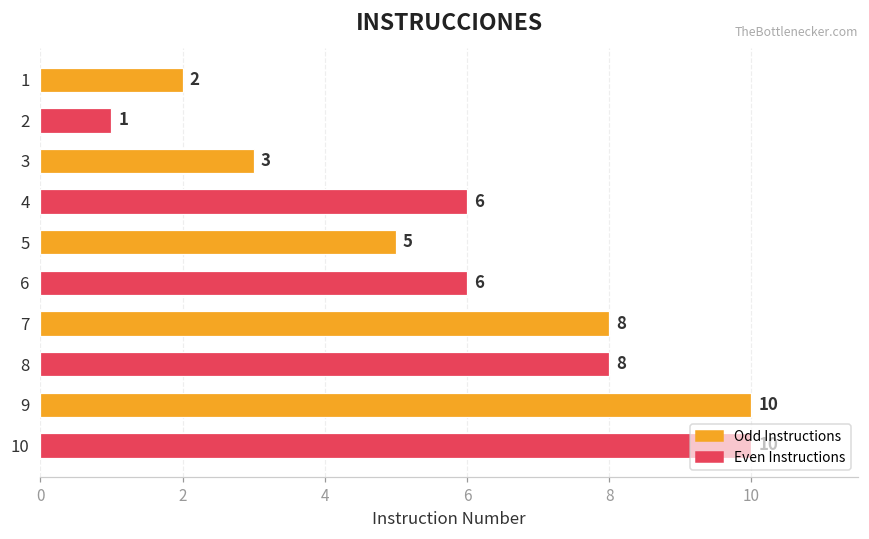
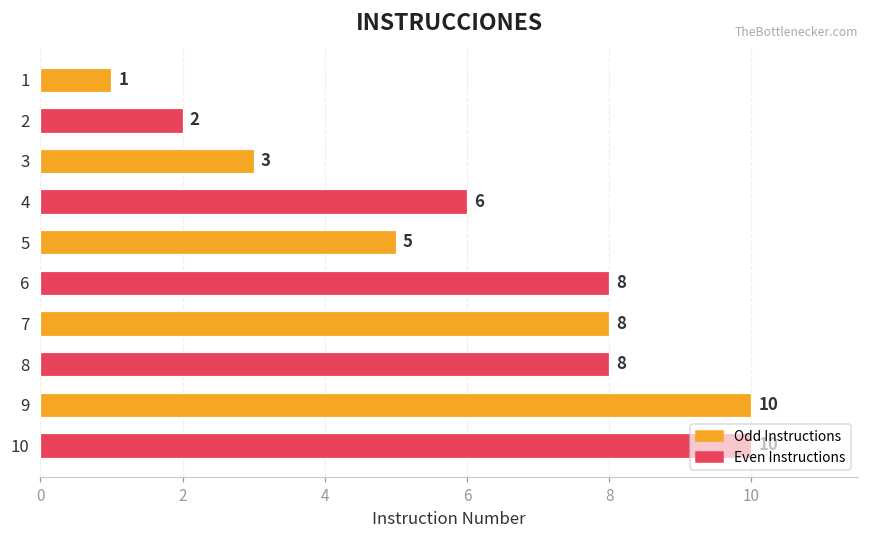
1: 2 -> 1
2: 1 -> 2
6: 6 -> 8
